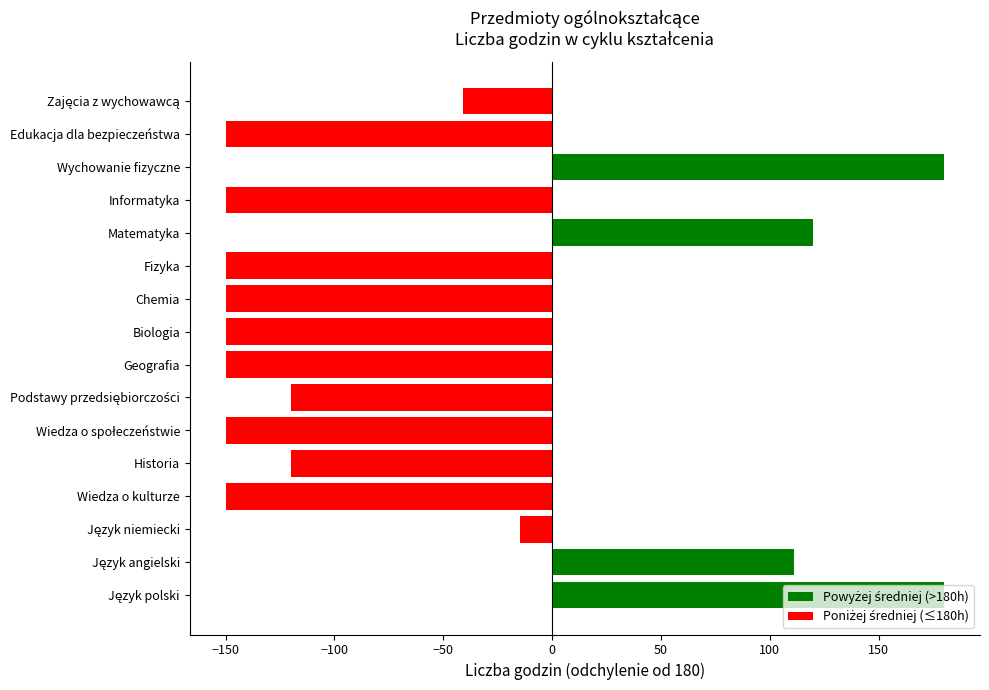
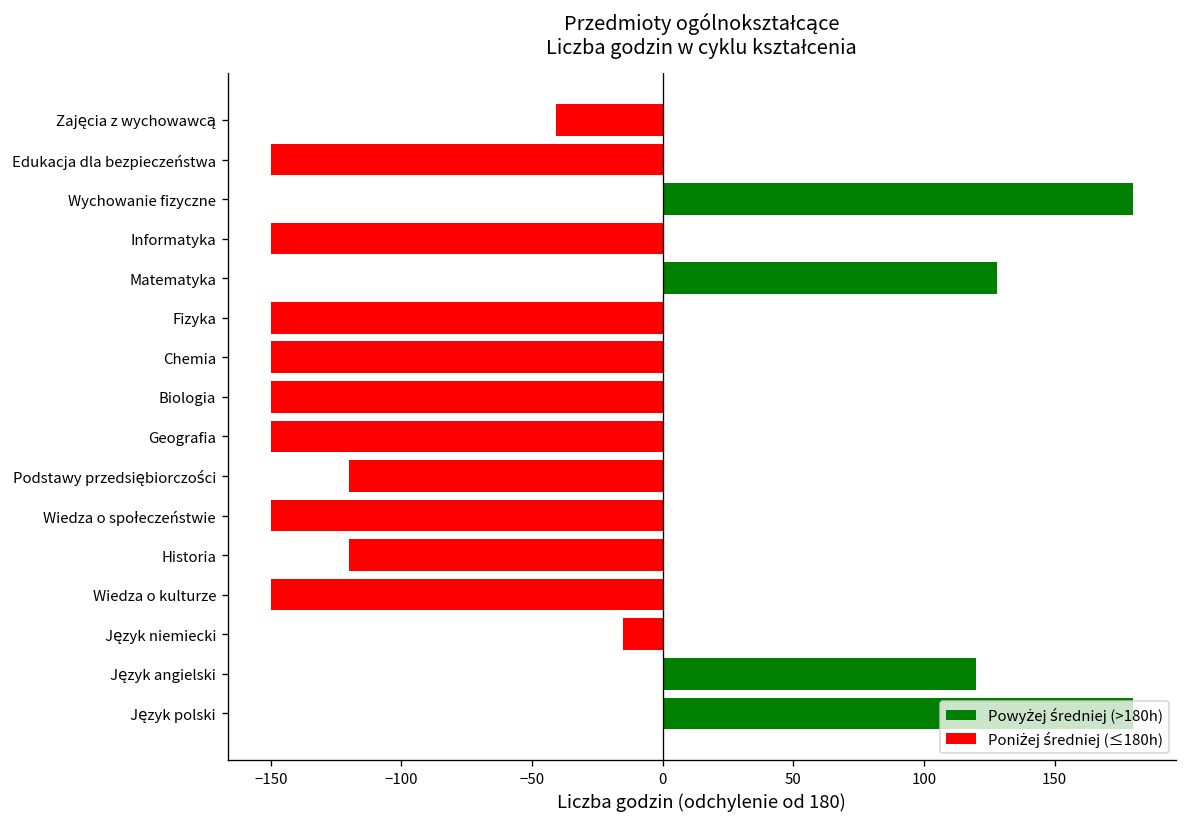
Matematyka: 120 -> 128
Język angielski: 111 -> 120
